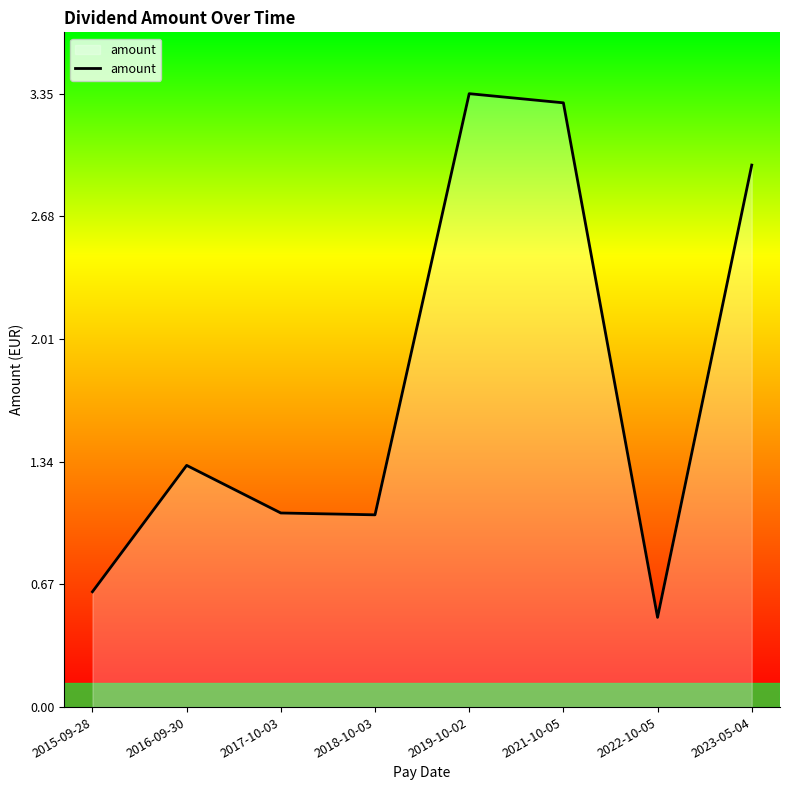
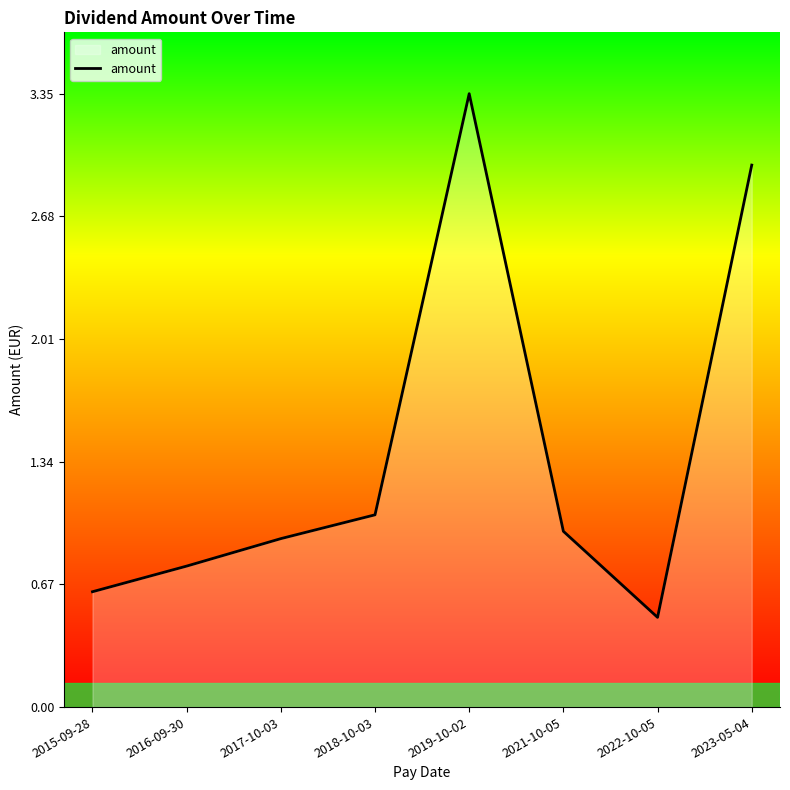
2016-09-30: 1.32 -> 0.77
2017-10-03: 1.06 -> 0.92
2021-10-05: 3.30 -> 0.96
